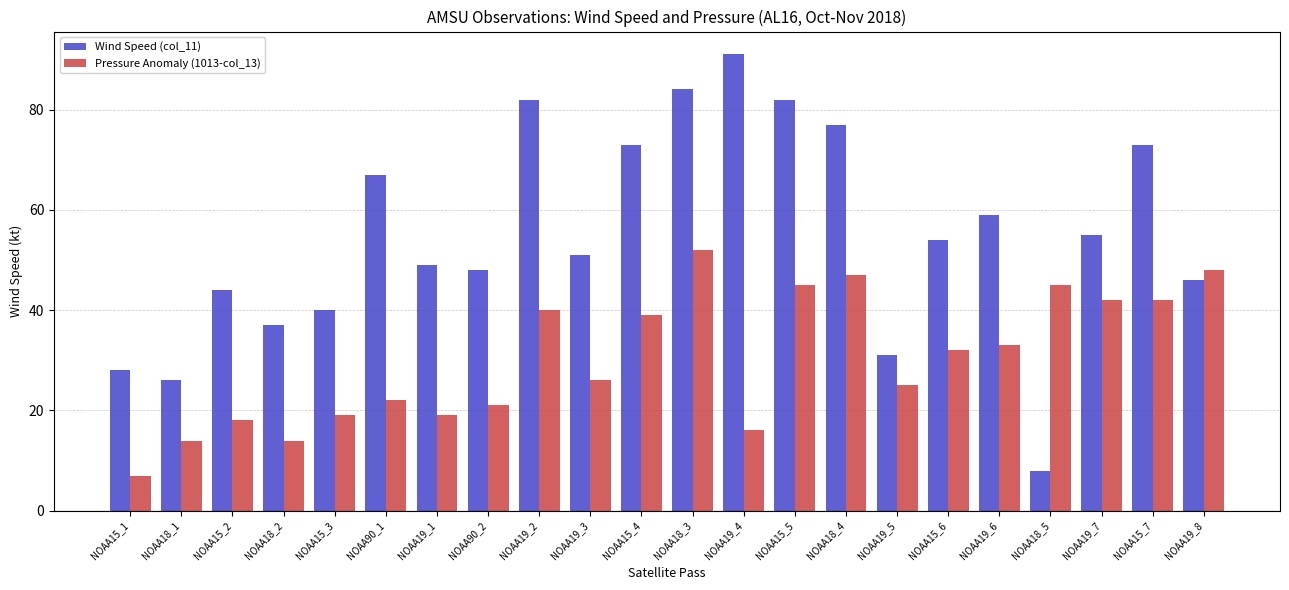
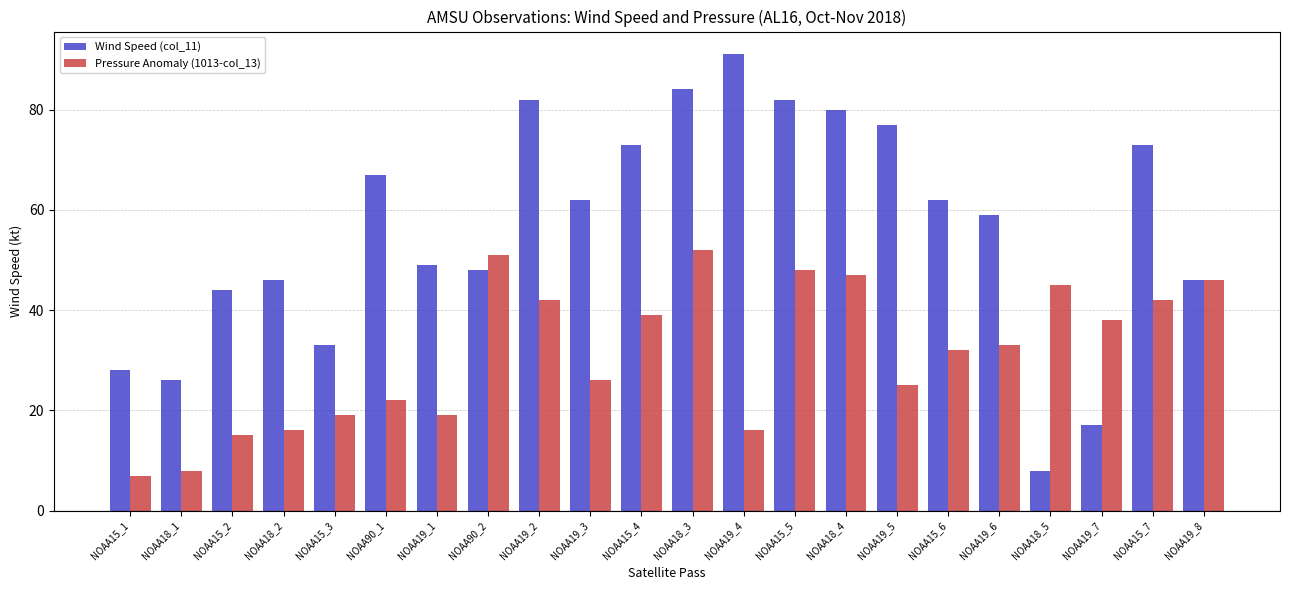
Pressure Anomaly (1013-col_13), NOAA18_1: 14 -> 8
Pressure Anomaly (1013-col_13), NOAA15_2: 18 -> 15
Wind Speed (col_11), NOAA18_2: 37 -> 46
Pressure Anomaly (1013-col_13), NOAA18_2: 14 -> 16
Wind Speed (col_11), NOAA15_3: 40 -> 33
Pressure Anomaly (1013-col_13), NOAA90_2: 21 -> 51
Pressure Anomaly (1013-col_13), NOAA19_2: 40 -> 42
Wind Speed (col_11), NOAA19_3: 51 -> 62
Pressure Anomaly (1013-col_13), NOAA15_5: 45 -> 48
Wind Speed (col_11), NOAA18_4: 77 -> 80
Wind Speed (col_11), NOAA19_5: 31 -> 77
Wind Speed (col_11), NOAA15_6: 54 -> 62
Wind Speed (col_11), NOAA19_7: 55 -> 17
Pressure Anomaly (1013-col_13), NOAA19_7: 42 -> 38
Pressure Anomaly (1013-col_13), NOAA19_8: 48 -> 46
